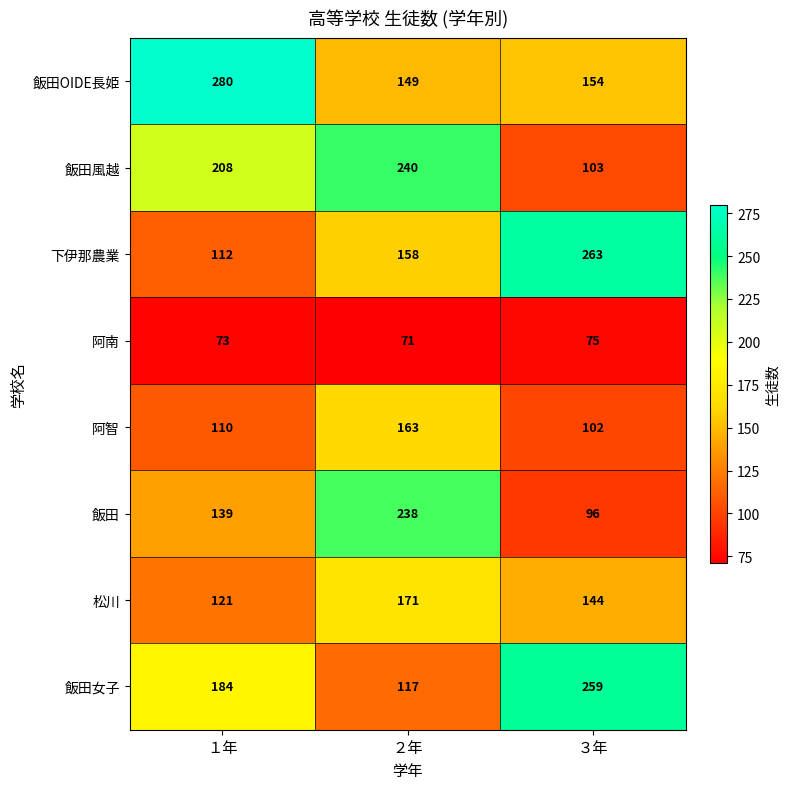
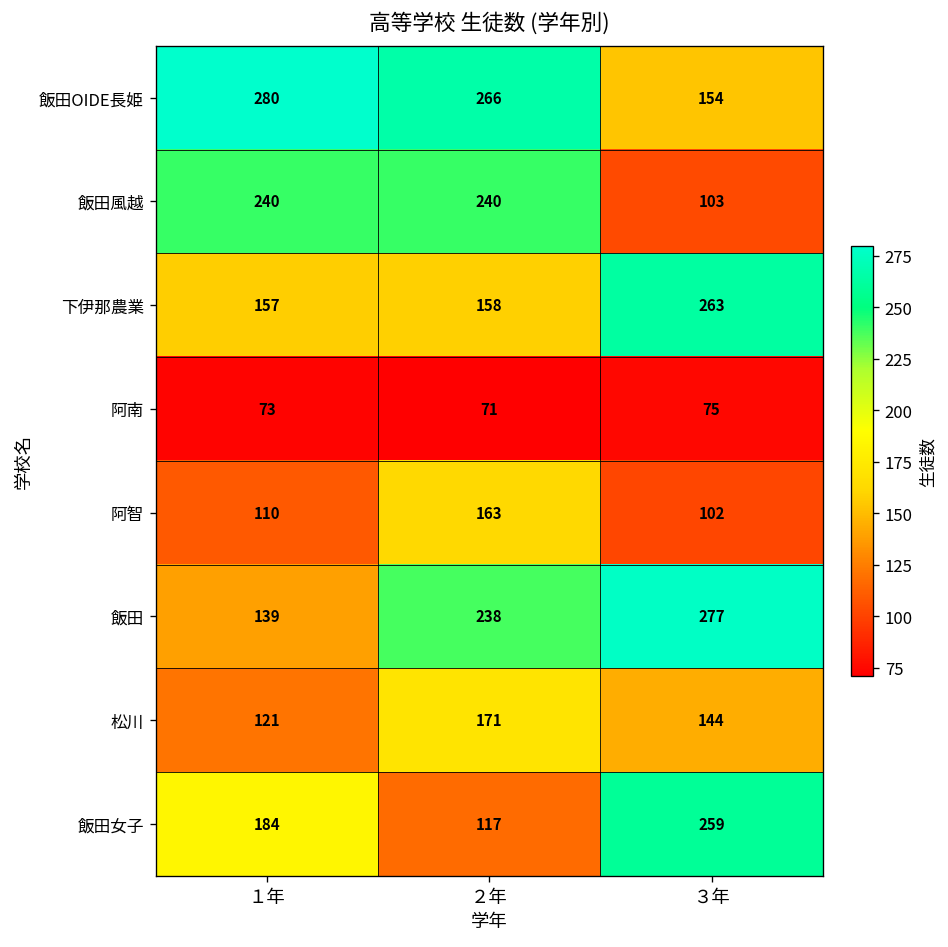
飯田OIDE長姫, ２年: 149 -> 266
飯田風越, １年: 208 -> 240
下伊那農業, １年: 112 -> 157
飯田, ３年: 96 -> 277
